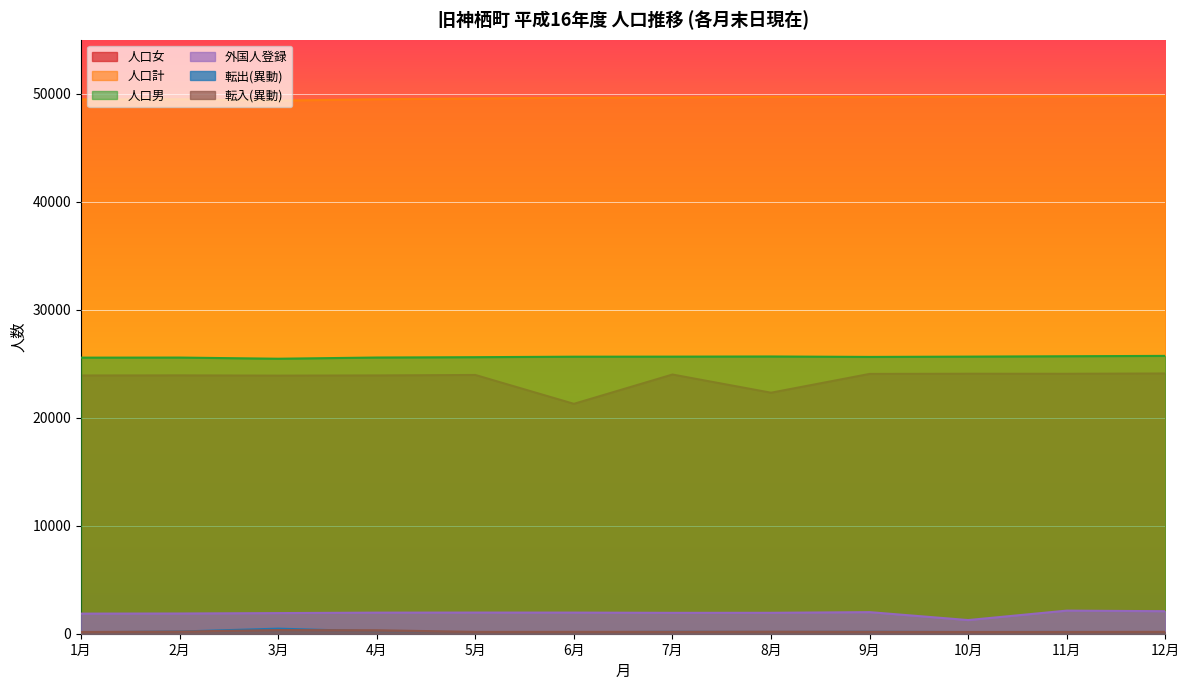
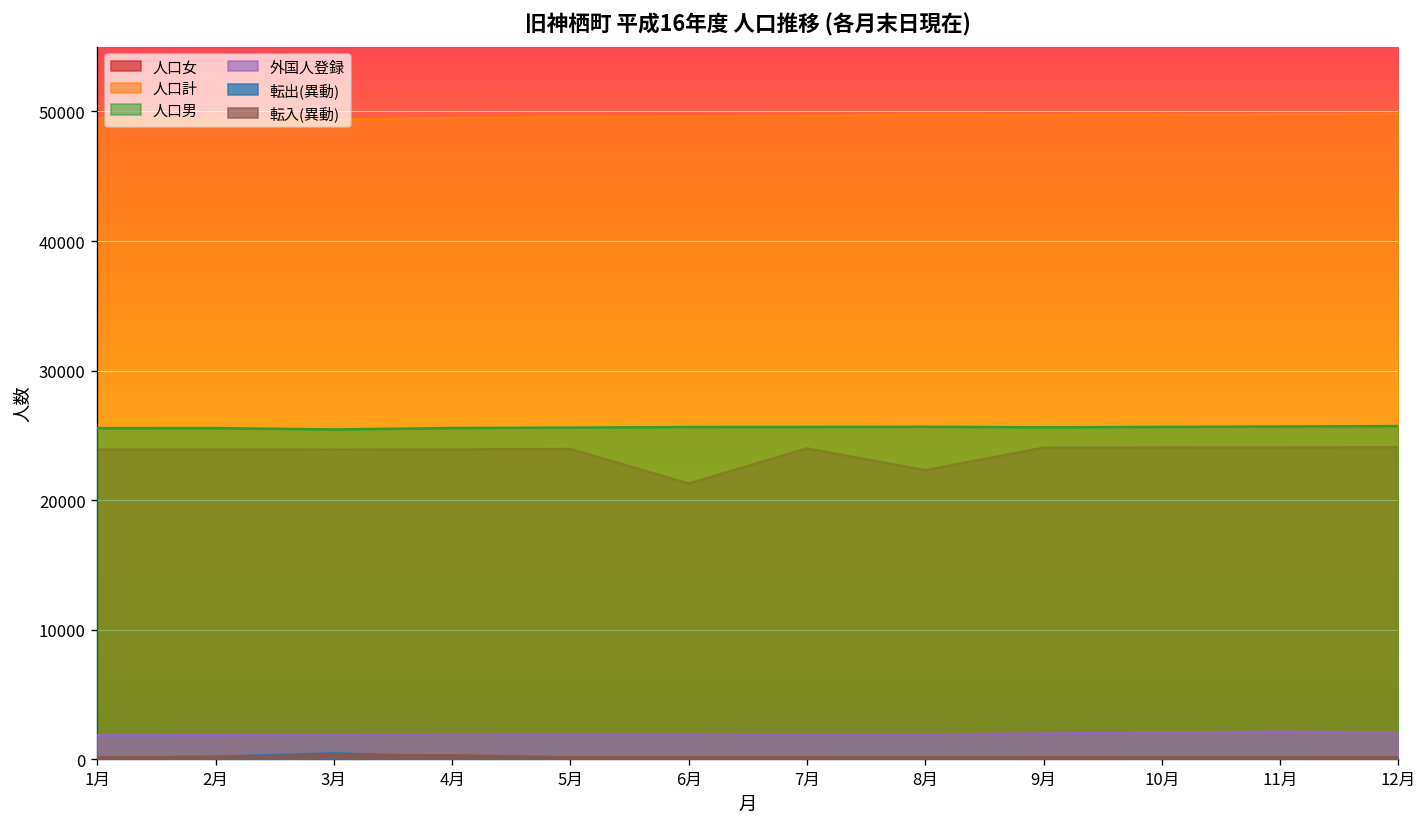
外国人登録, 10月: 1300 -> 2100
